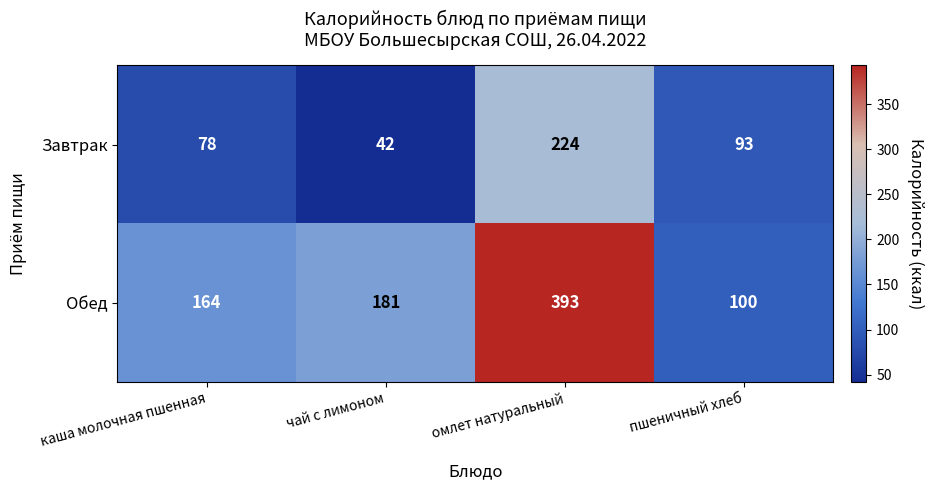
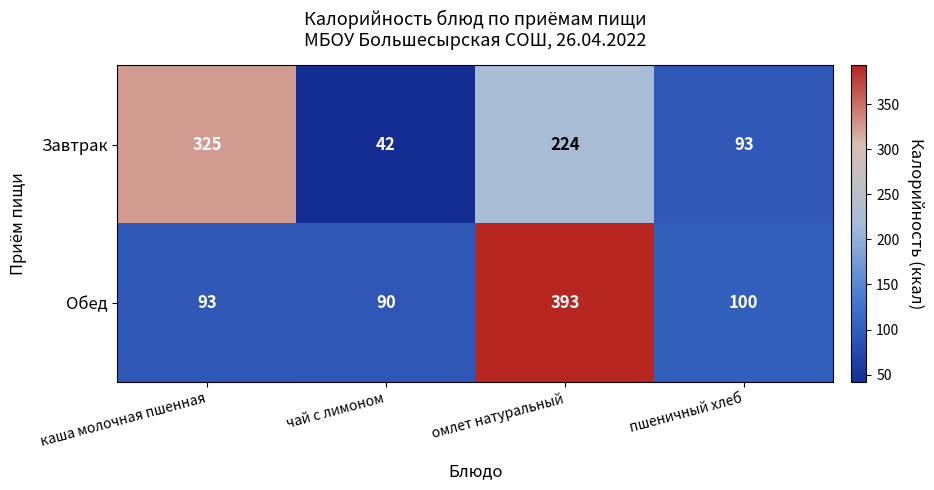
Завтрак, каша молочная пшенная: 78 -> 325
Обед, каша молочная пшенная: 164 -> 93
Обед, чай с лимоном: 181 -> 90
